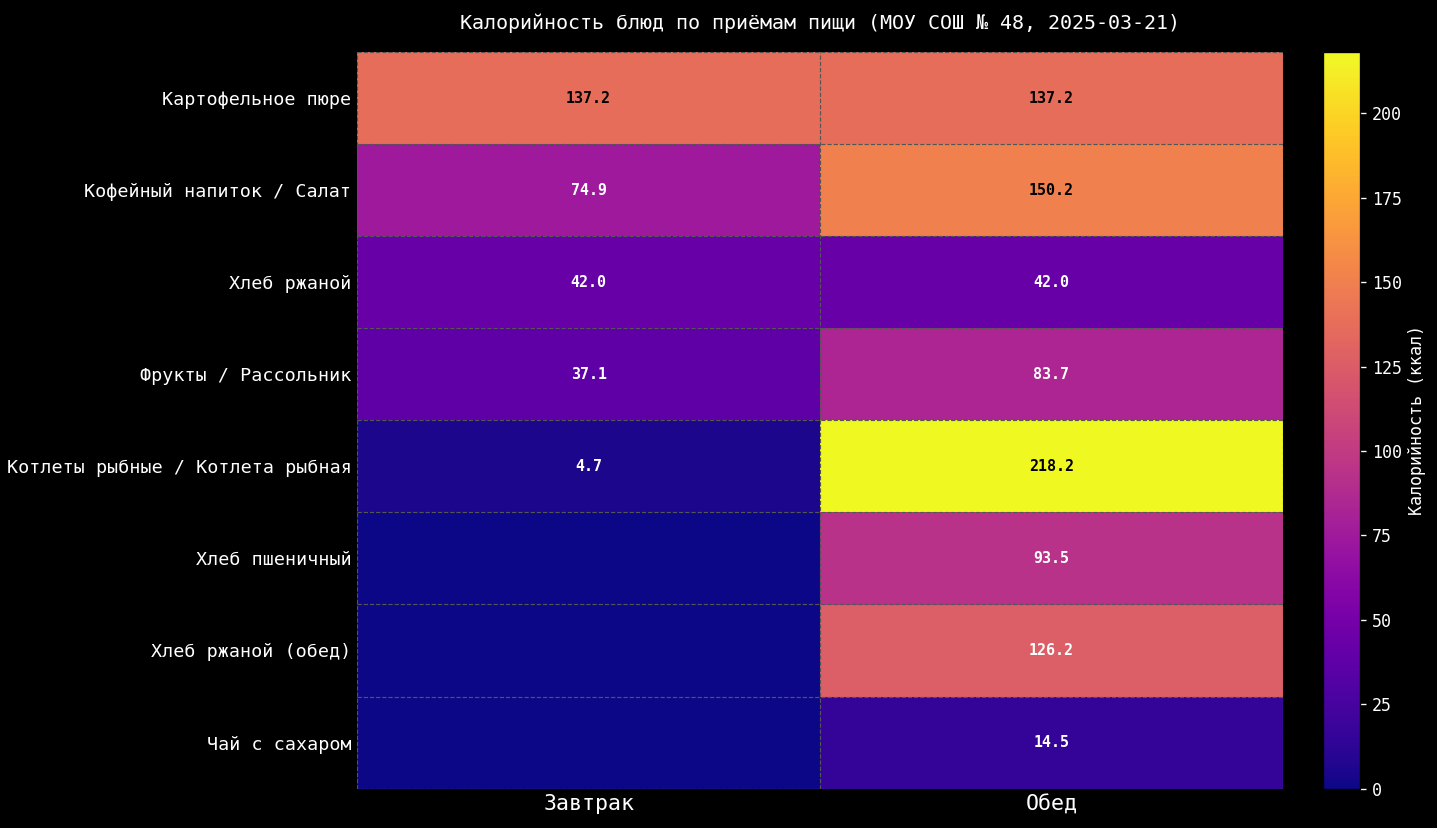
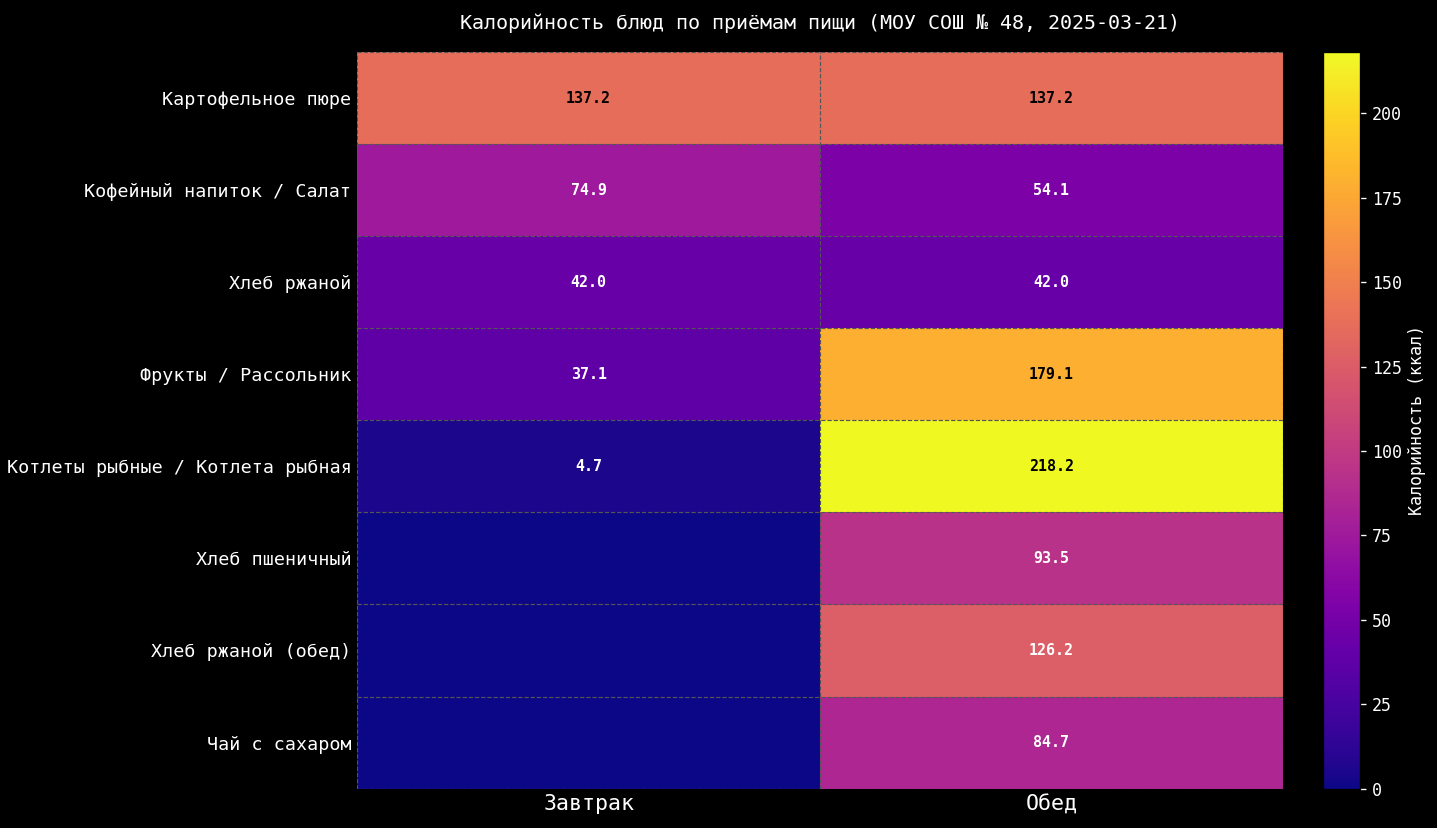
Кофейный напиток / Салат, Обед: 150.2 -> 54.1
Фрукты / Рассольник, Обед: 83.7 -> 179.1
Чай с сахаром, Обед: 14.5 -> 84.7
